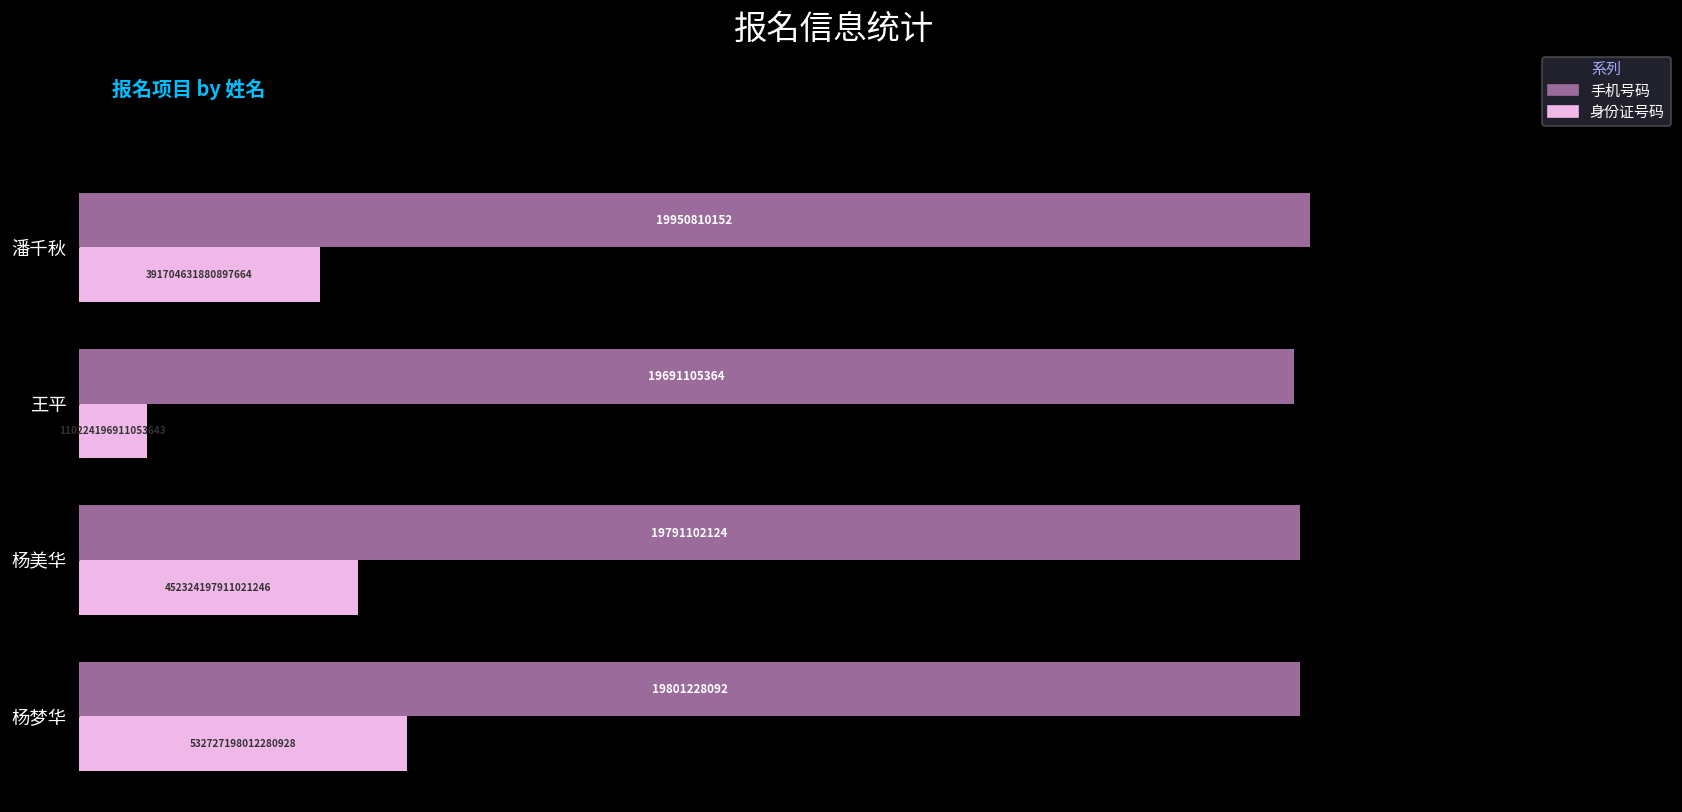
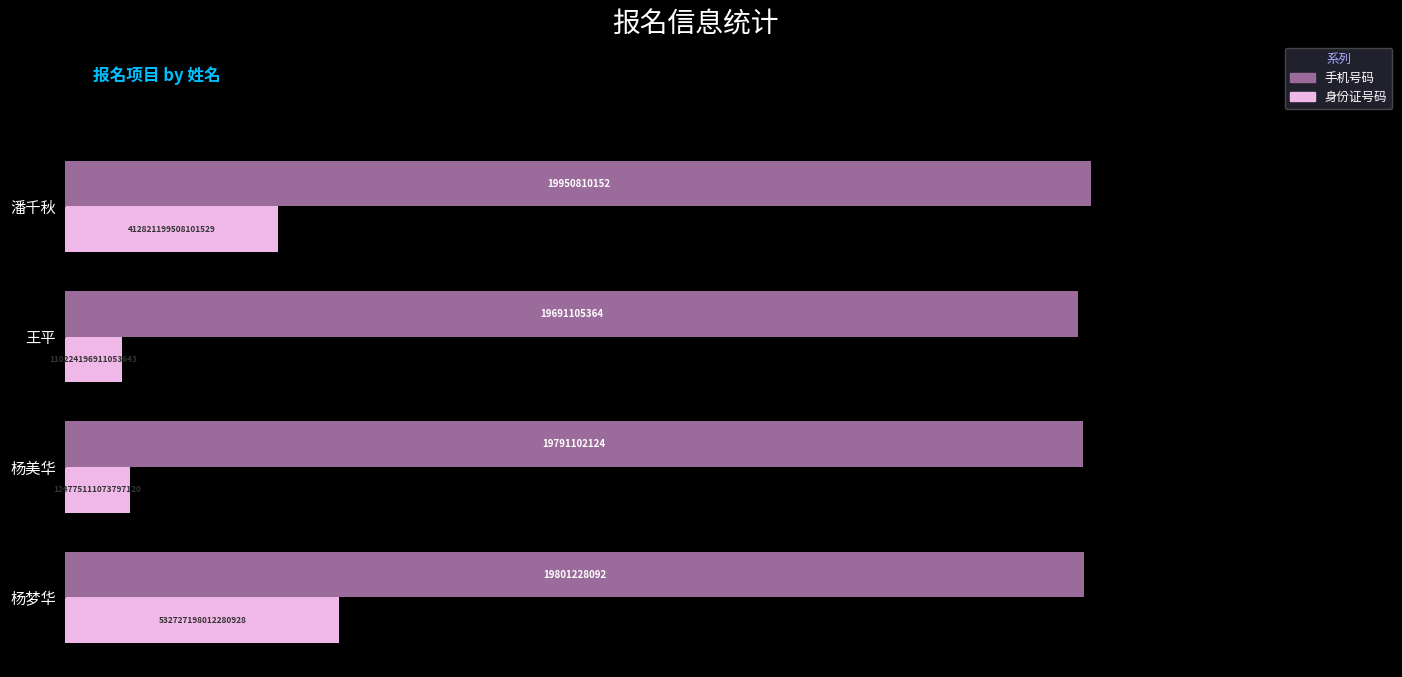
身份证号码, 潘千秋: 391704631880897664 -> 412821199508101529
身份证号码, 杨美华: 452324197911021246 -> 124775111073797120
